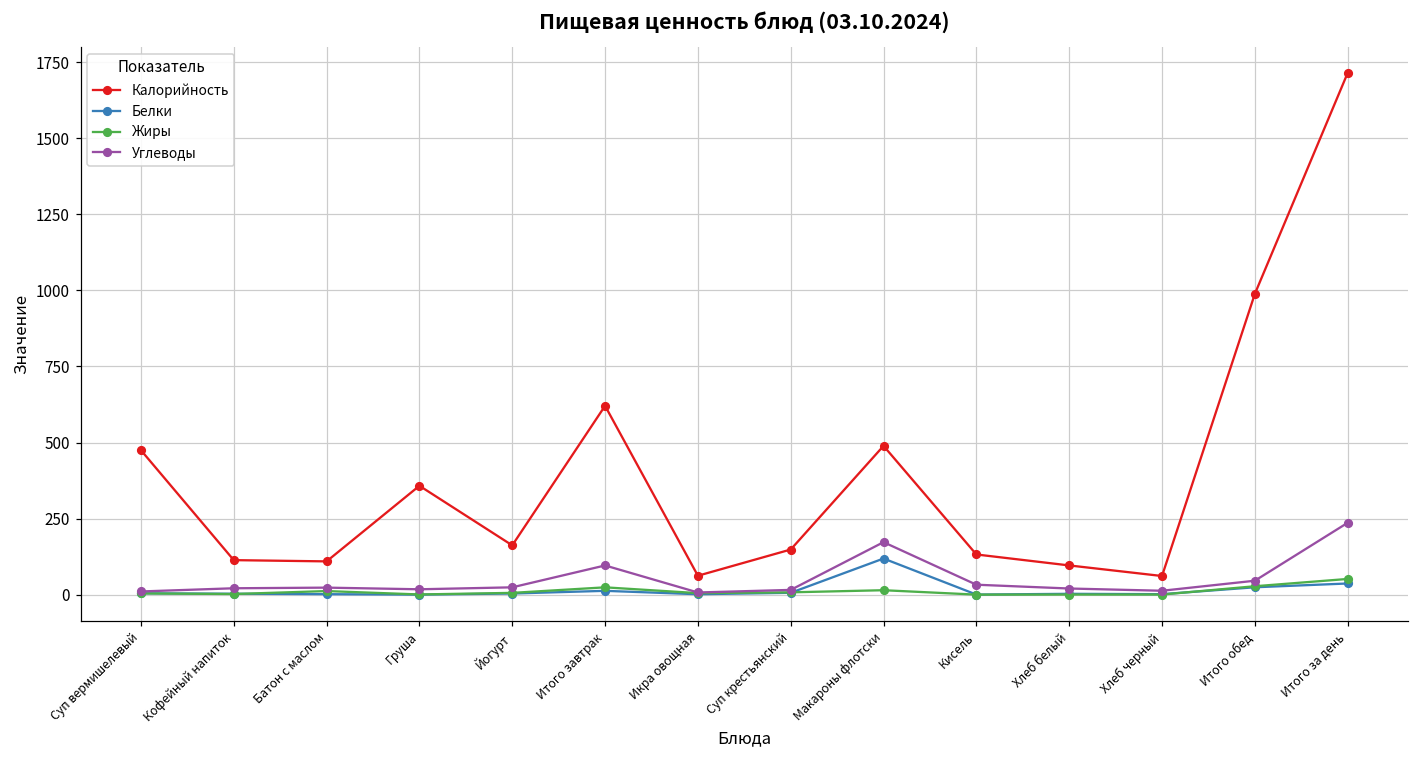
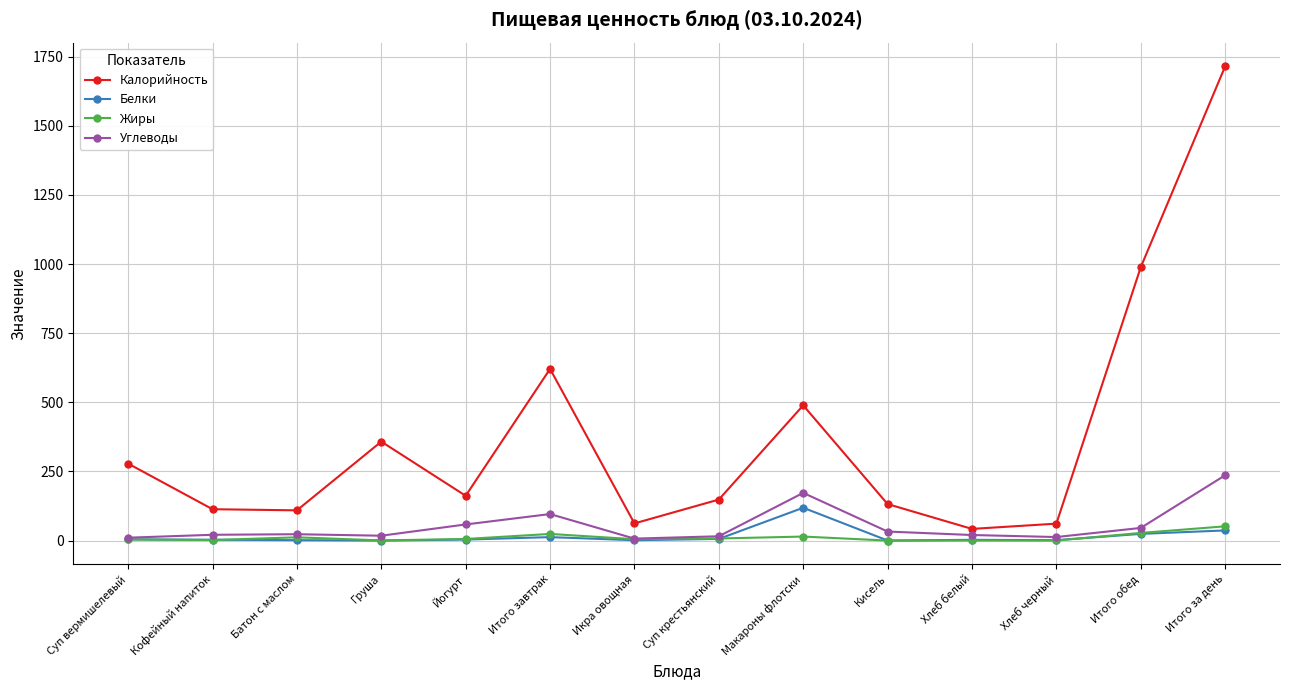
Калорийность, Суп вермишелевый: 470 -> 280
Углеводы, Йогурт: 20 -> 60
Калорийность, Хлеб белый: 100 -> 40
